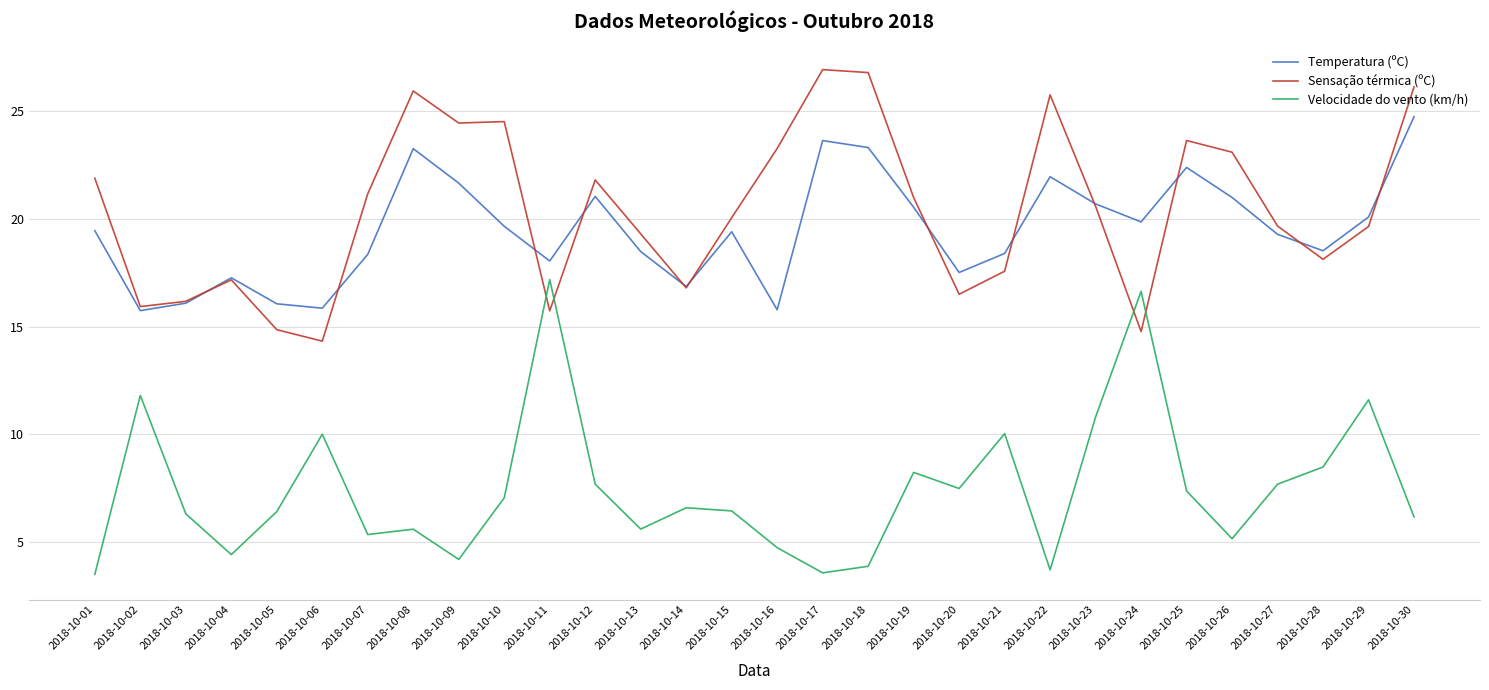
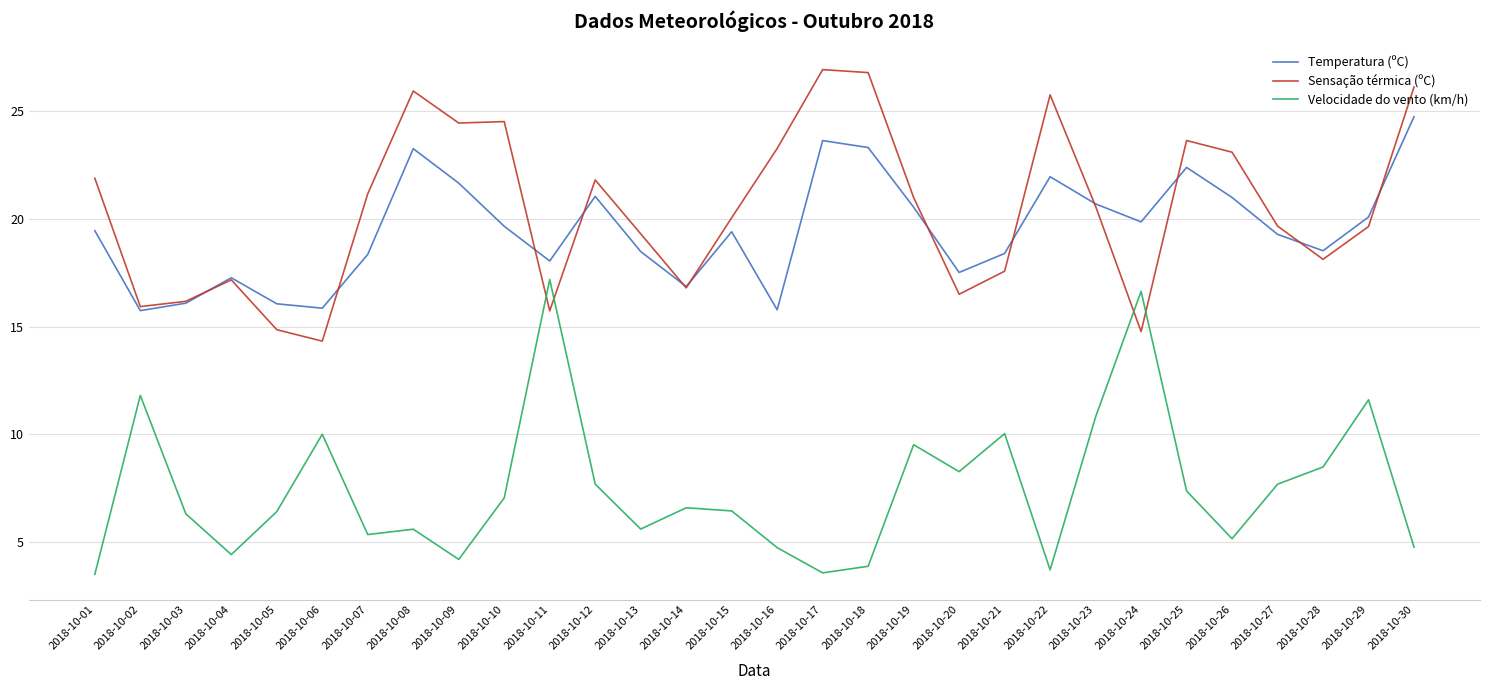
Velocidade do vento (km/h), 2018-10-19: 8.2 -> 9.5
Velocidade do vento (km/h), 2018-10-20: 7.5 -> 8.3
Velocidade do vento (km/h), 2018-10-30: 6.2 -> 4.8
